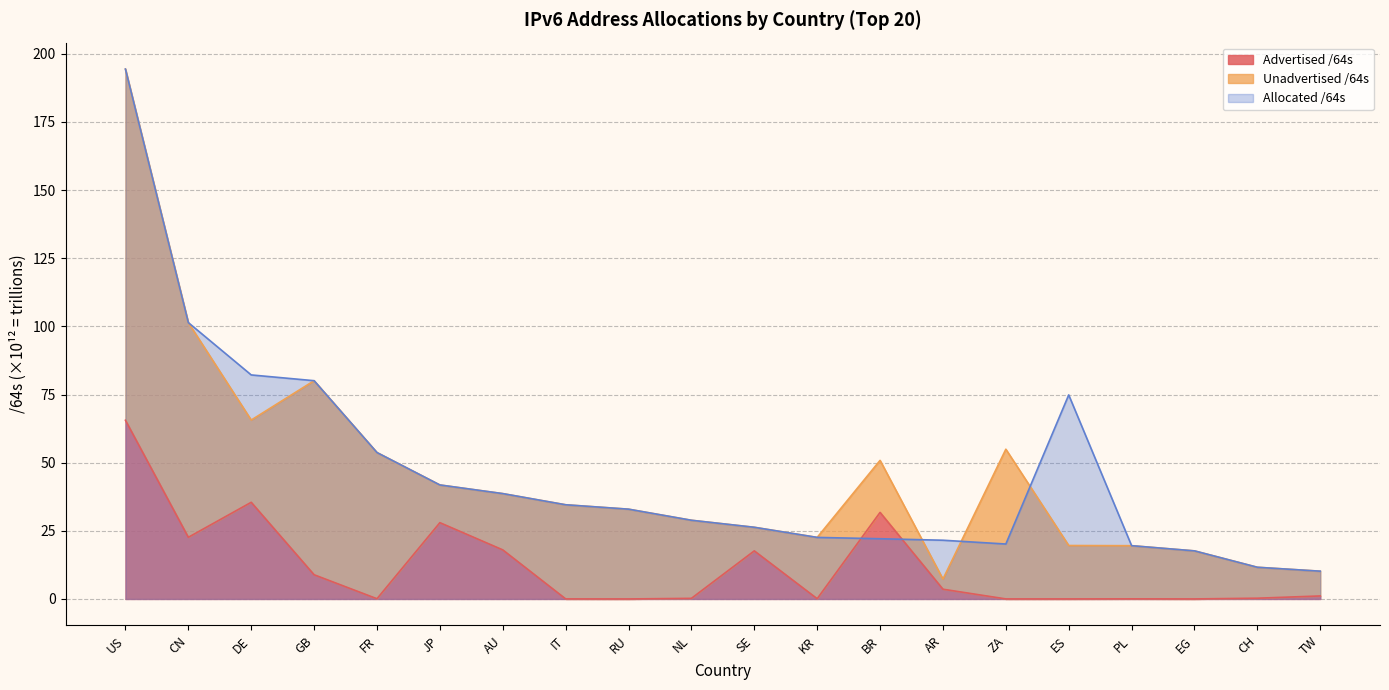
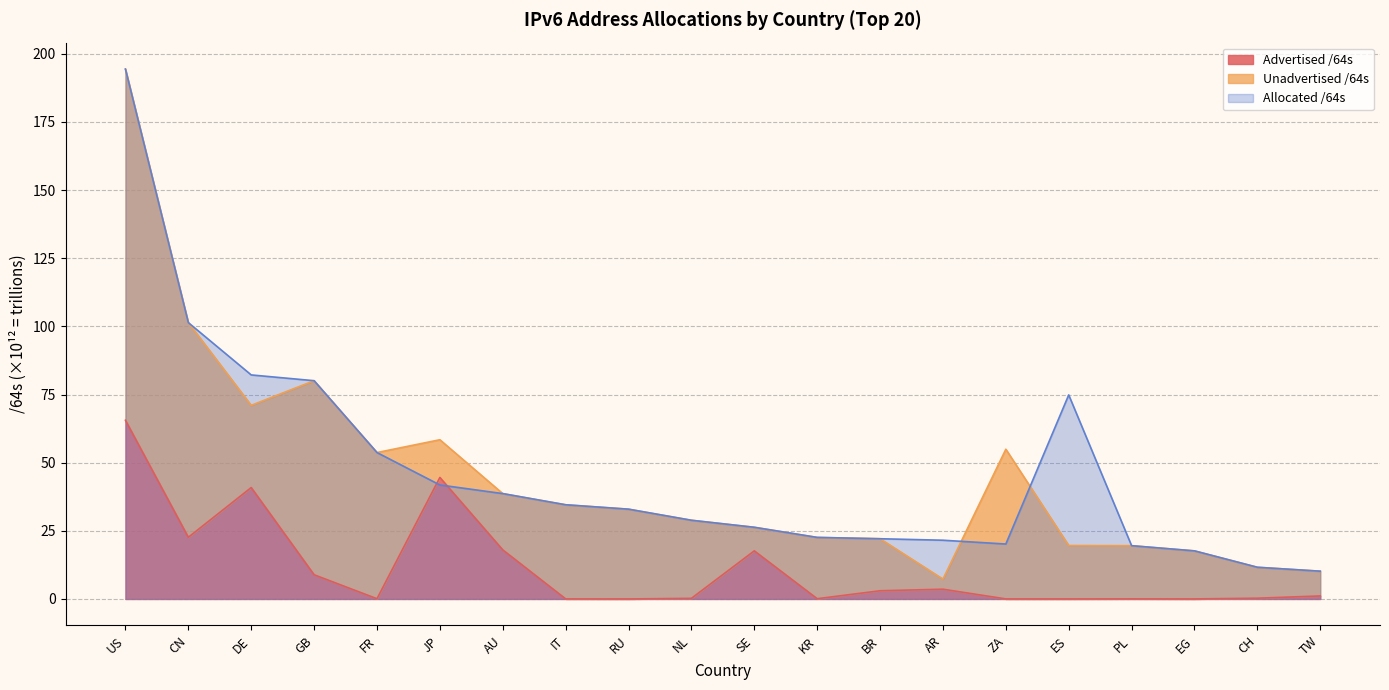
Advertised /64s, DE: 35 -> 41
Advertised /64s, JP: 28 -> 45
Advertised /64s, BR: 32 -> 3
